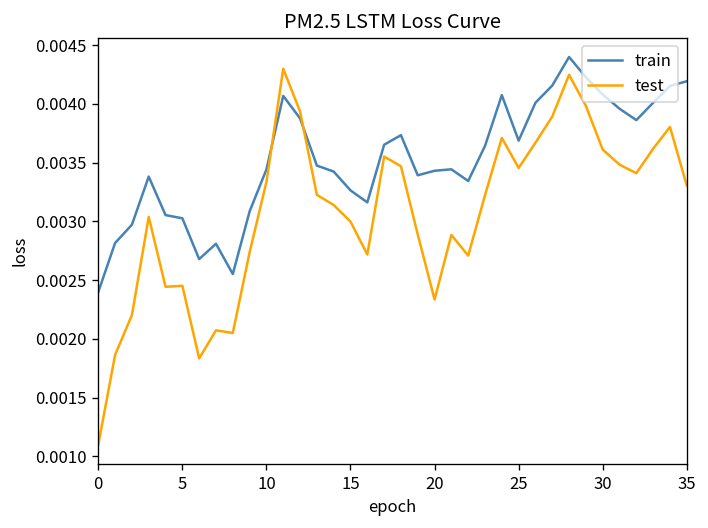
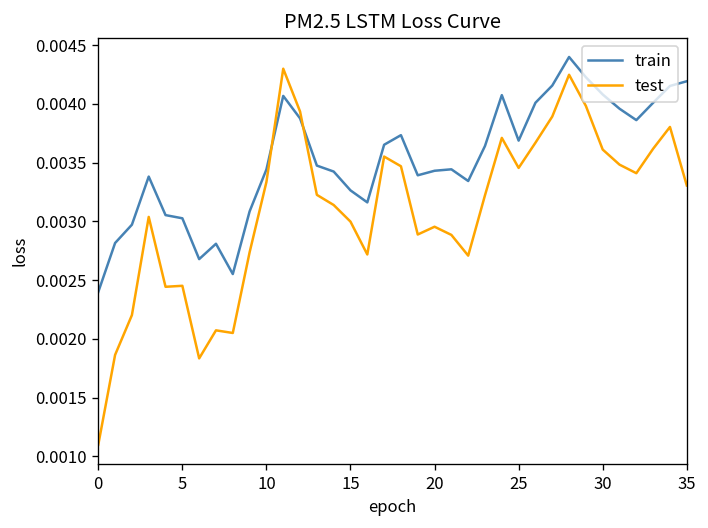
test, 20: 0.0023 -> 0.0030
